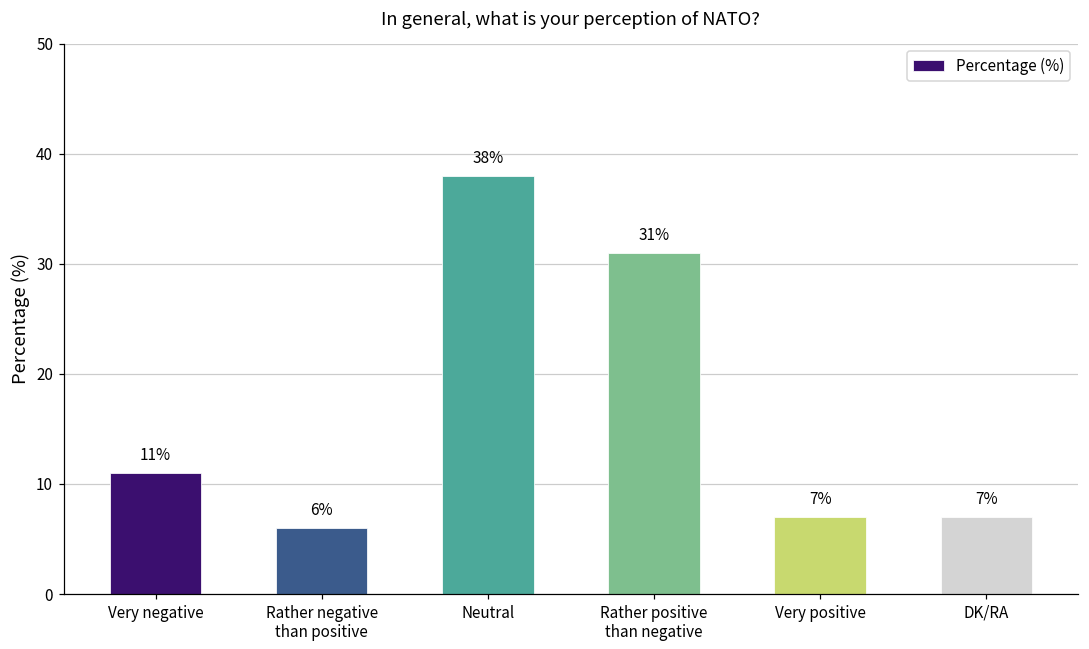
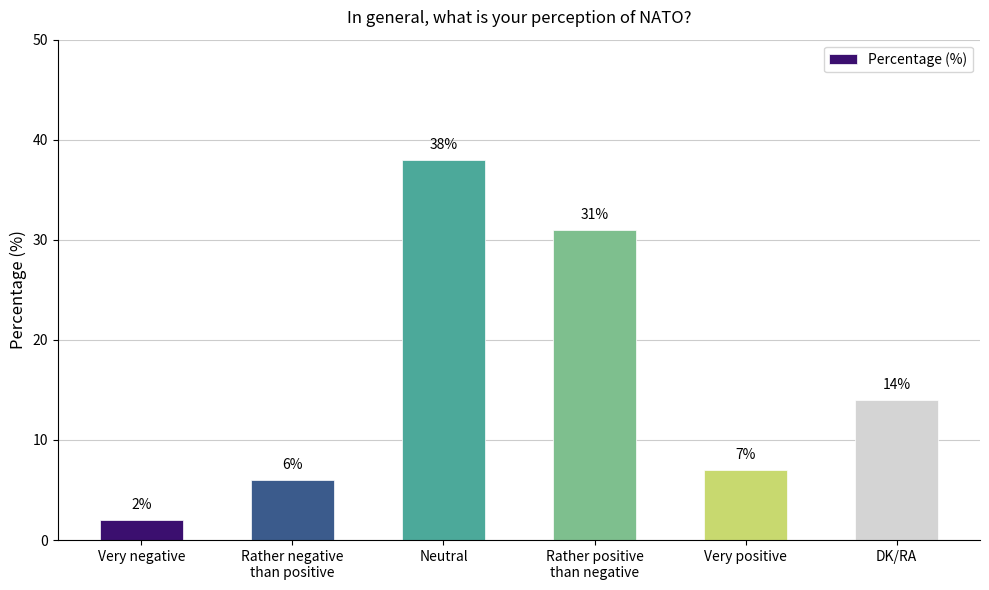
Very negative: 11% -> 2%
DK/RA: 7% -> 14%
